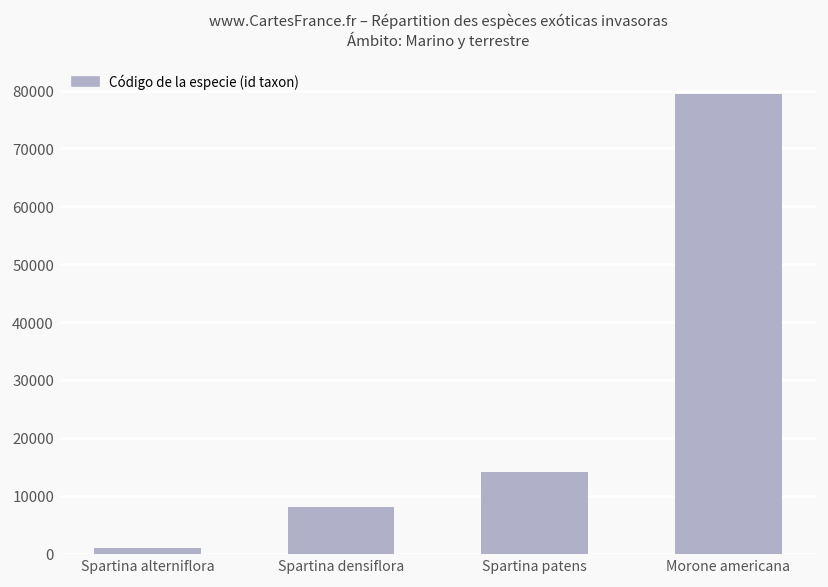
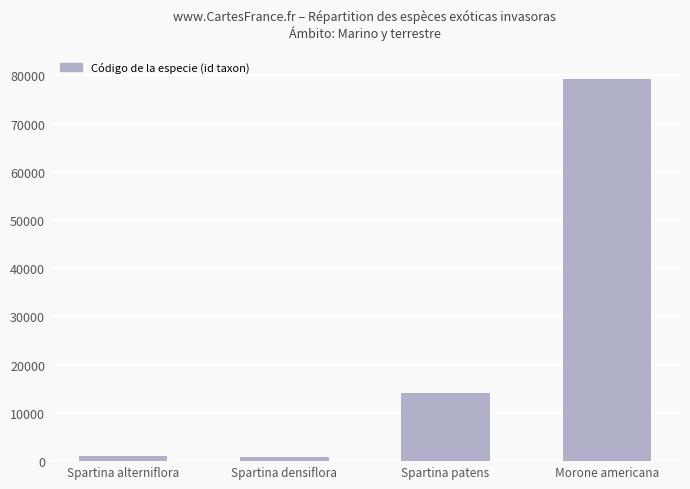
Spartina densiflora: 8000 -> 1000
